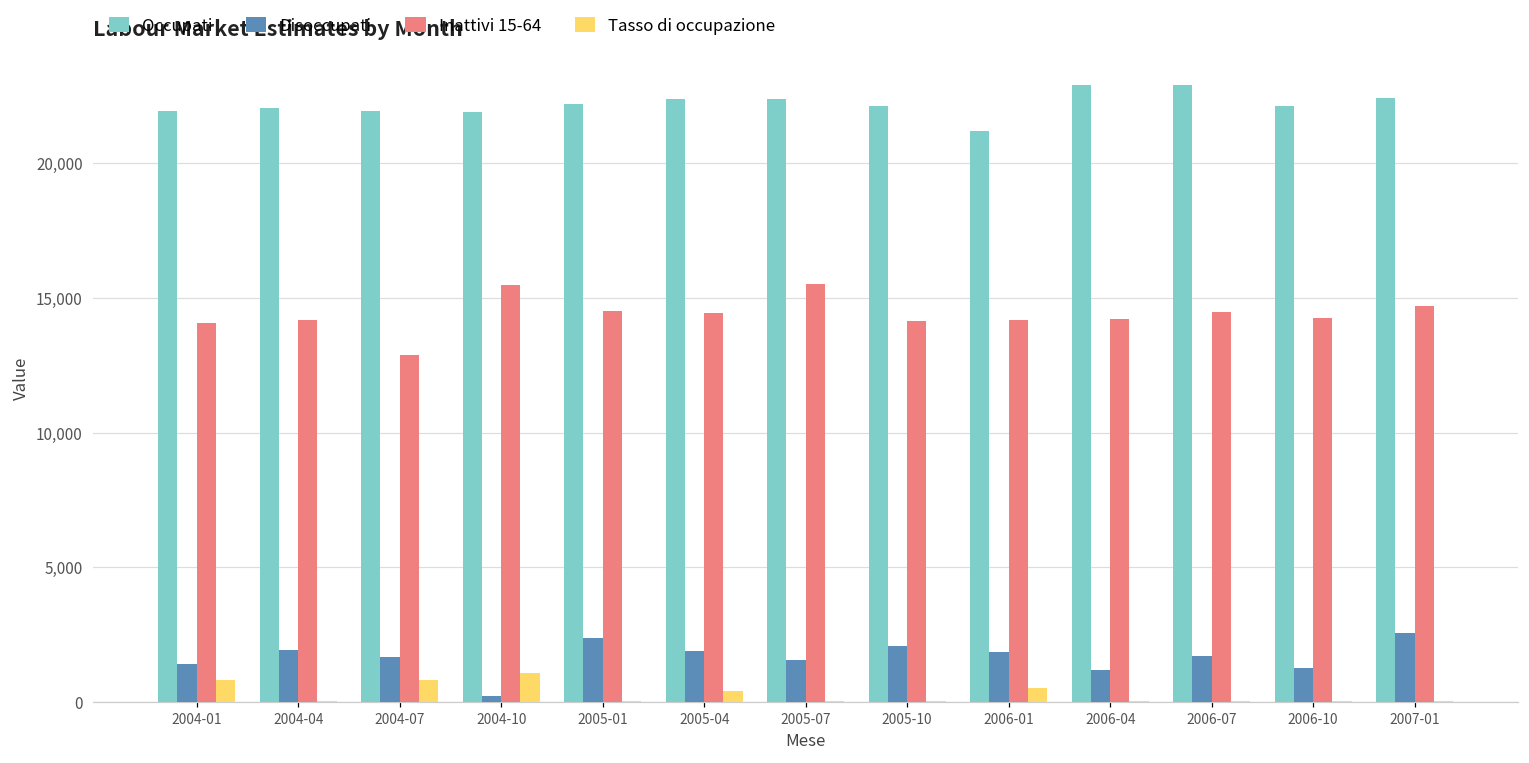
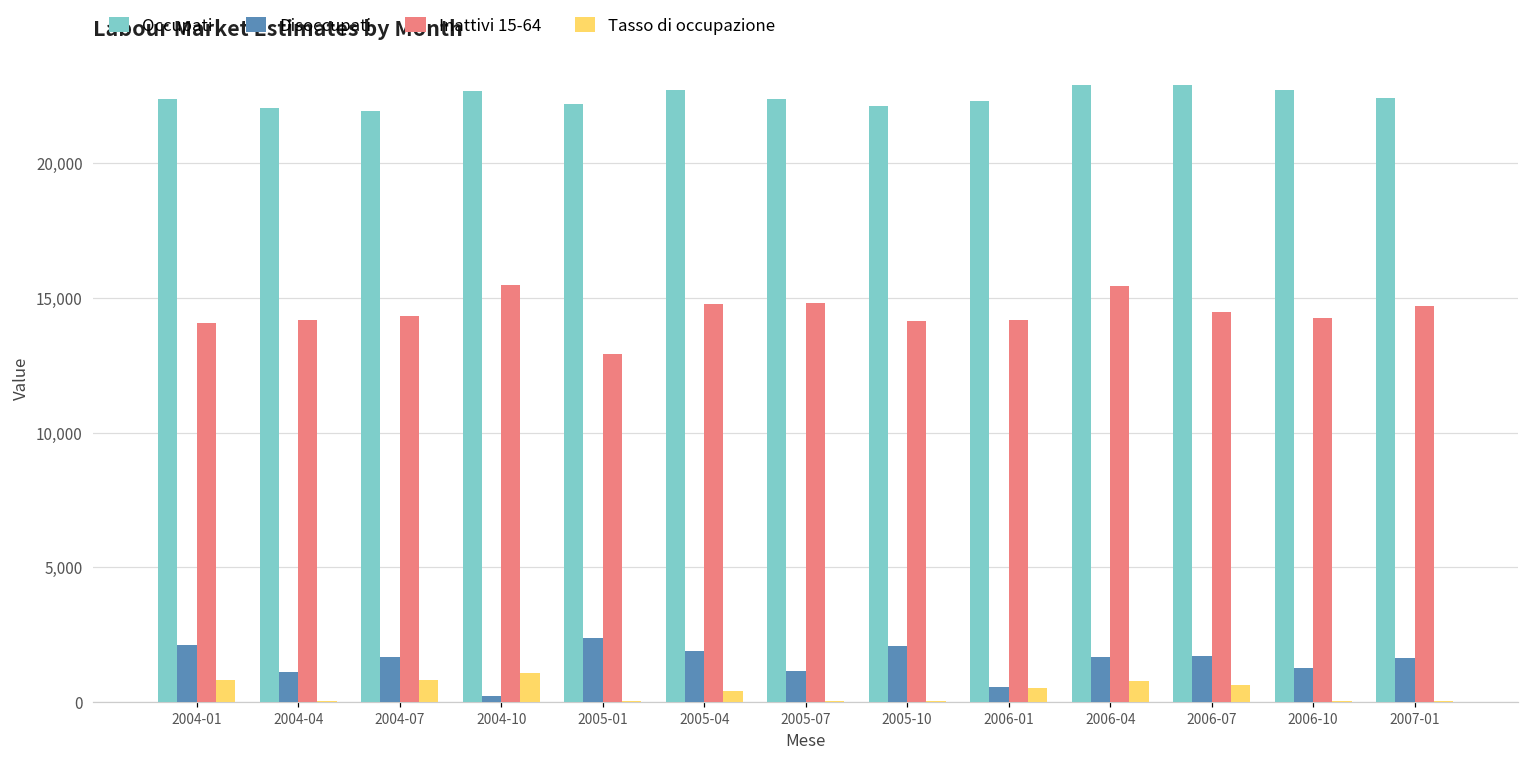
Occupati, 2004-01: 21,900 -> 22,400
Disoccupati, 2004-01: 1,400 -> 2,100
Disoccupati, 2004-04: 1,900 -> 1,100
Inattivi 15-64, 2004-07: 12,900 -> 14,300
Occupati, 2004-10: 21,900 -> 22,700
Inattivi 15-64, 2005-01: 14,500 -> 12,900
Occupati, 2005-04: 22,400 -> 22,700
Inattivi 15-64, 2005-04: 14,400 -> 14,800
Disoccupati, 2005-07: 1,600 -> 1,100
Inattivi 15-64, 2005-07: 15,500 -> 14,800
Occupati, 2006-01: 21,200 -> 22,300
Disoccupati, 2006-01: 1,900 -> 600
Disoccupati, 2006-04: 1,200 -> 1,700
Inattivi 15-64, 2006-04: 14,200 -> 15,400
Tasso di occupazione, 2006-04: 100 -> 800
Tasso di occupazione, 2006-07: 100 -> 600
Occupati, 2006-10: 22,100 -> 22,700
Disoccupati, 2007-01: 2,600 -> 1,600
